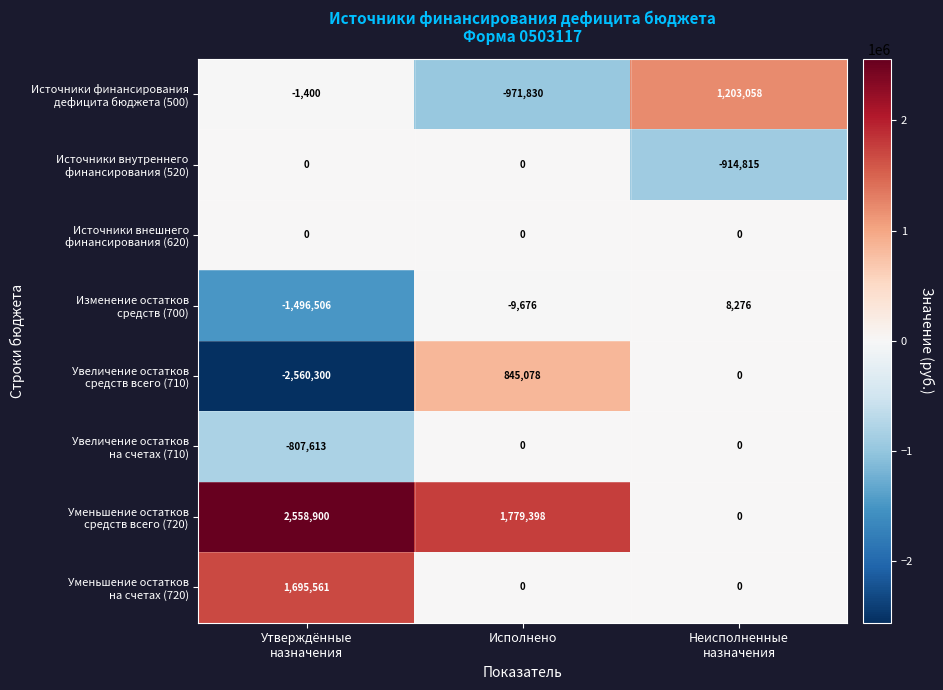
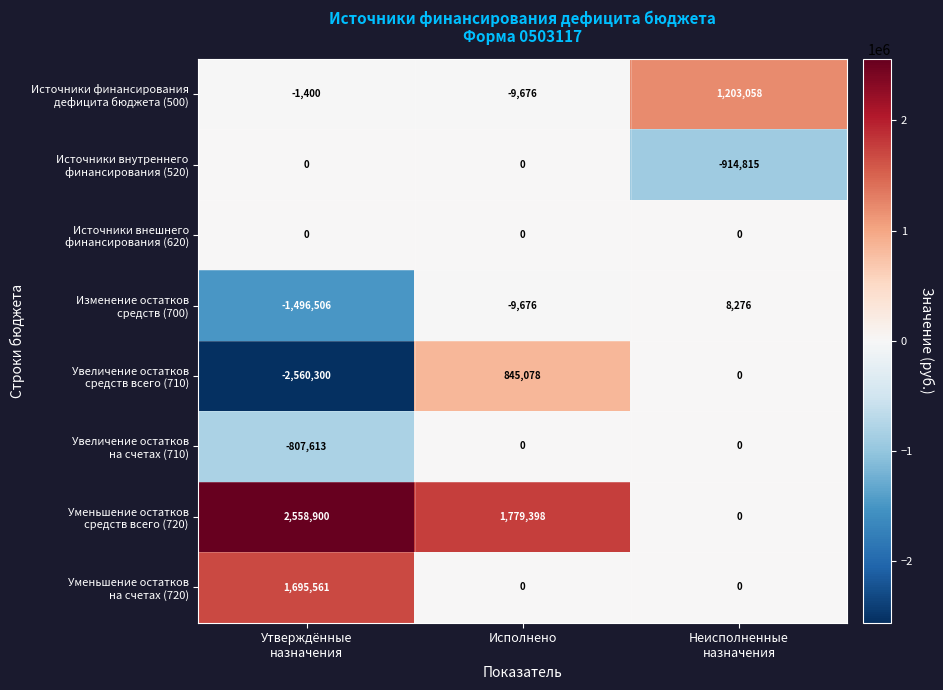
Источники финансирования дефицита бюджета (500), Исполнено: -971,830 -> -9,676
